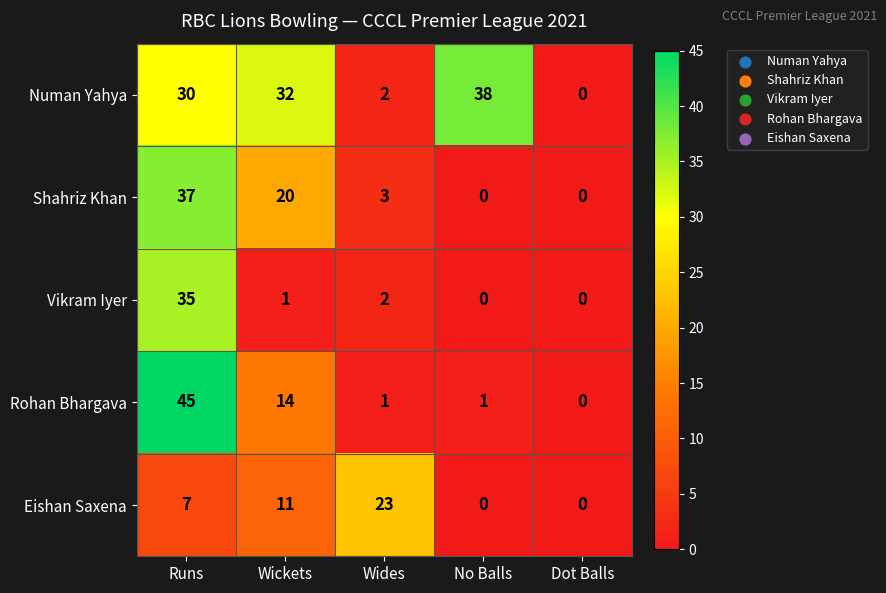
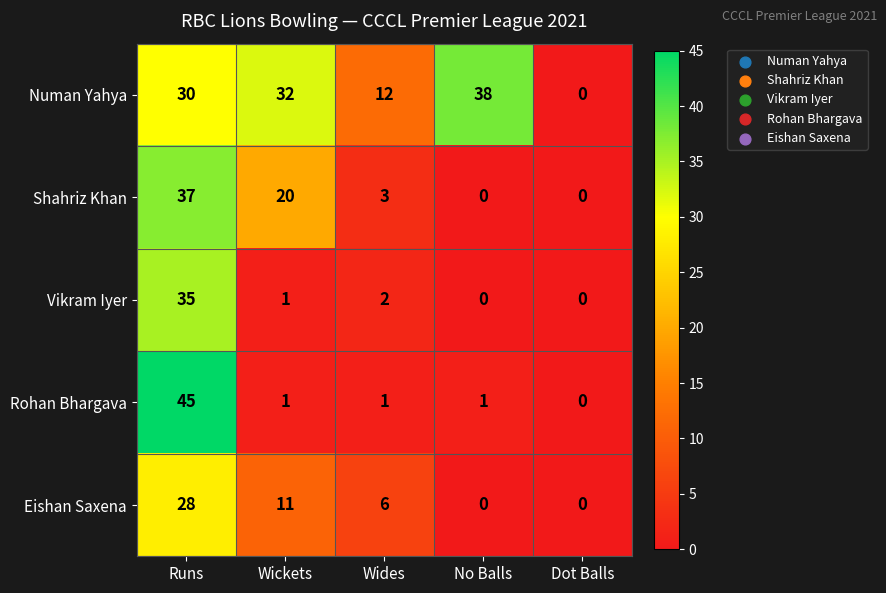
Numan Yahya, Wides: 2 -> 12
Rohan Bhargava, Wickets: 14 -> 1
Eishan Saxena, Runs: 7 -> 28
Eishan Saxena, Wides: 23 -> 6
